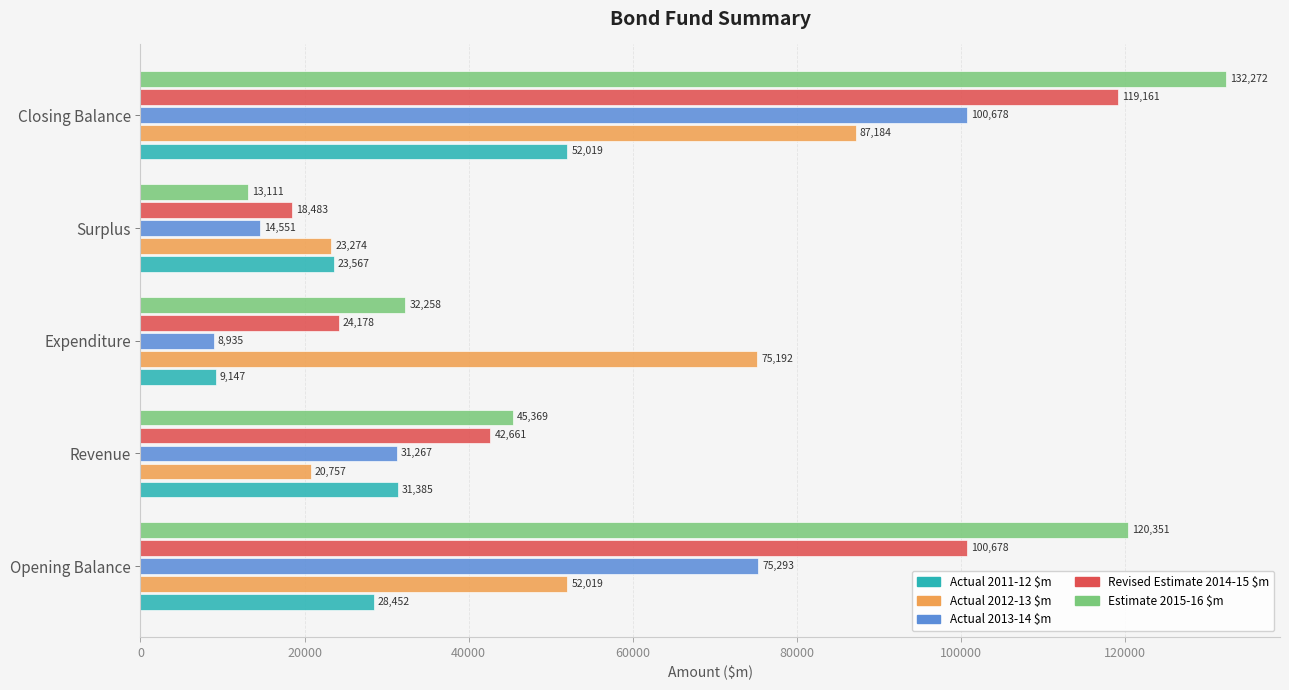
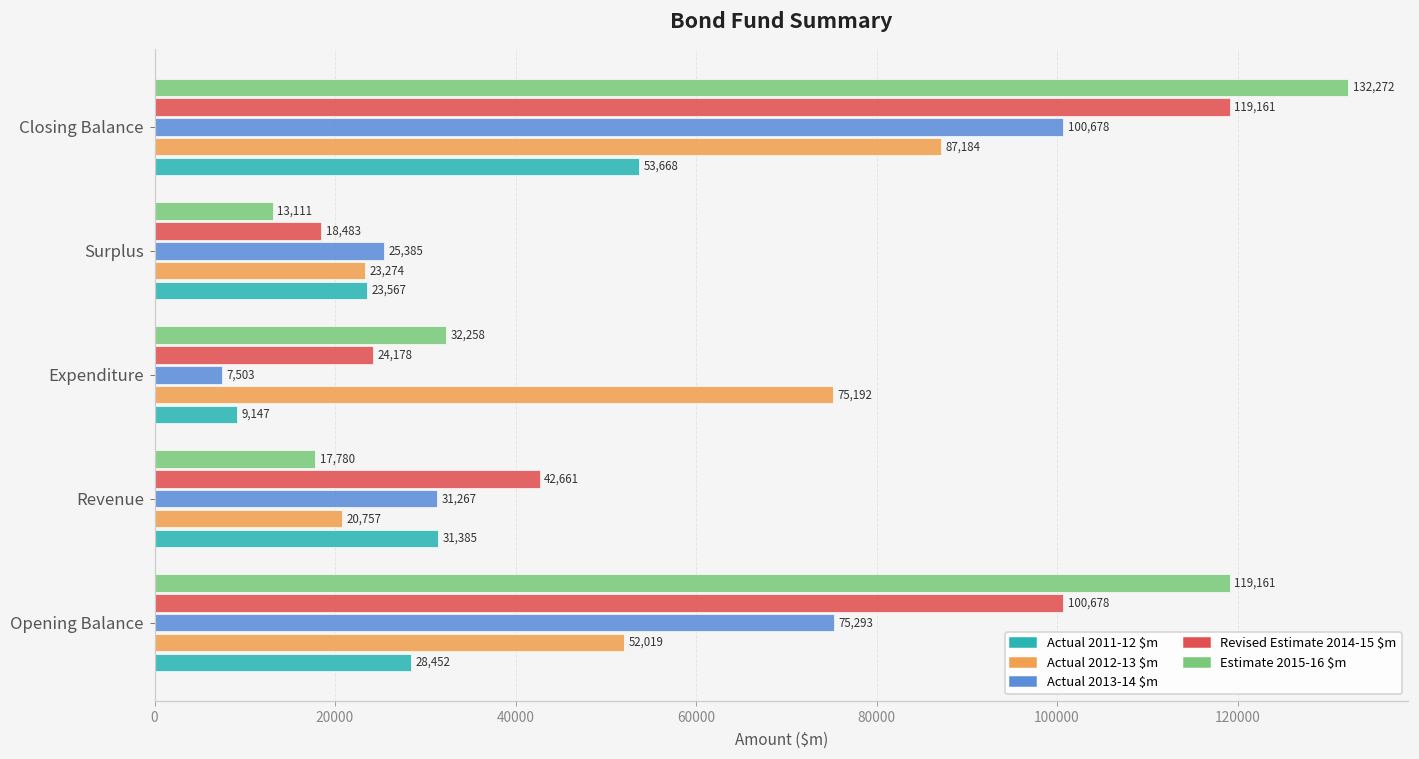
Actual 2011-12 $m, Closing Balance: 52,019 -> 53,668
Actual 2013-14 $m, Surplus: 14,551 -> 25,385
Actual 2013-14 $m, Expenditure: 8,935 -> 7,503
Estimate 2015-16 $m, Revenue: 45,369 -> 17,780
Estimate 2015-16 $m, Opening Balance: 120,351 -> 119,161
